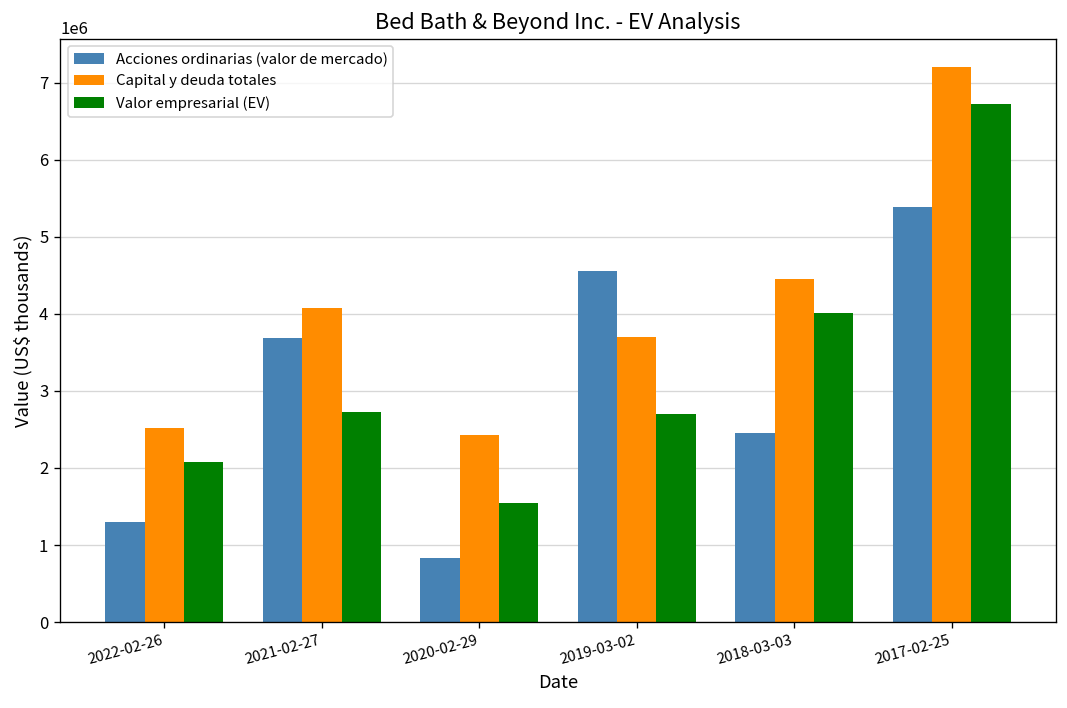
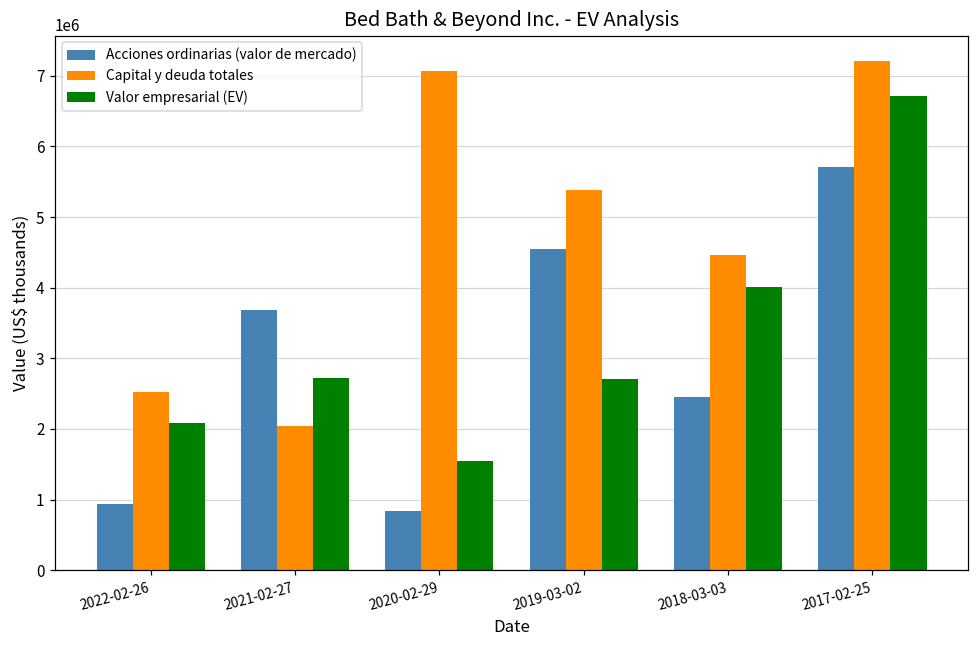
Acciones ordinarias (valor de mercado), 2022-02-26: 1300000 -> 900000
Capital y deuda totales, 2021-02-27: 4100000 -> 2000000
Capital y deuda totales, 2020-02-29: 2400000 -> 7100000
Capital y deuda totales, 2019-03-02: 3700000 -> 5400000
Acciones ordinarias (valor de mercado), 2017-02-25: 5400000 -> 5700000
